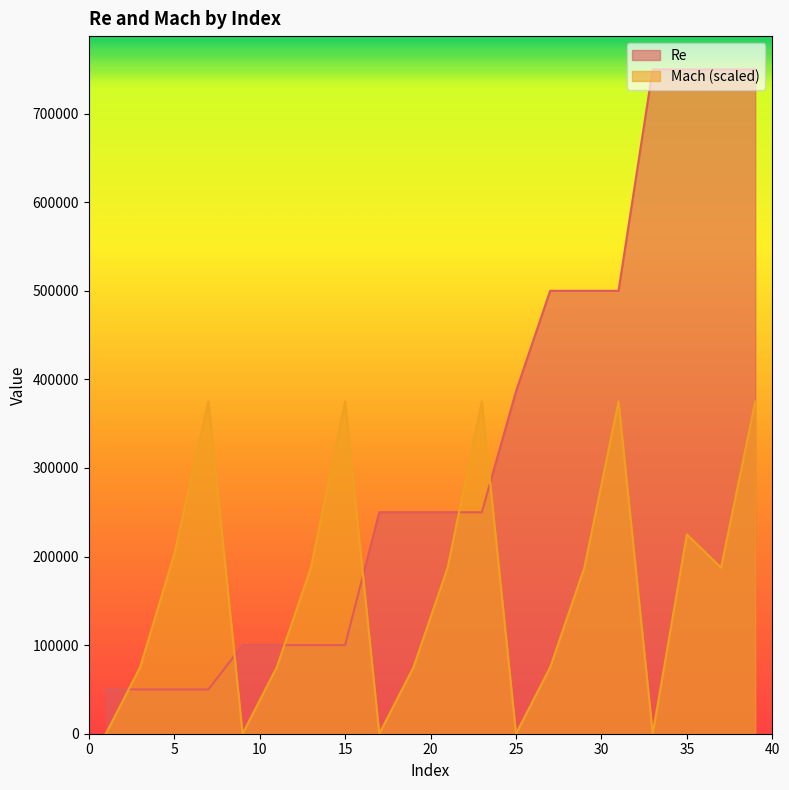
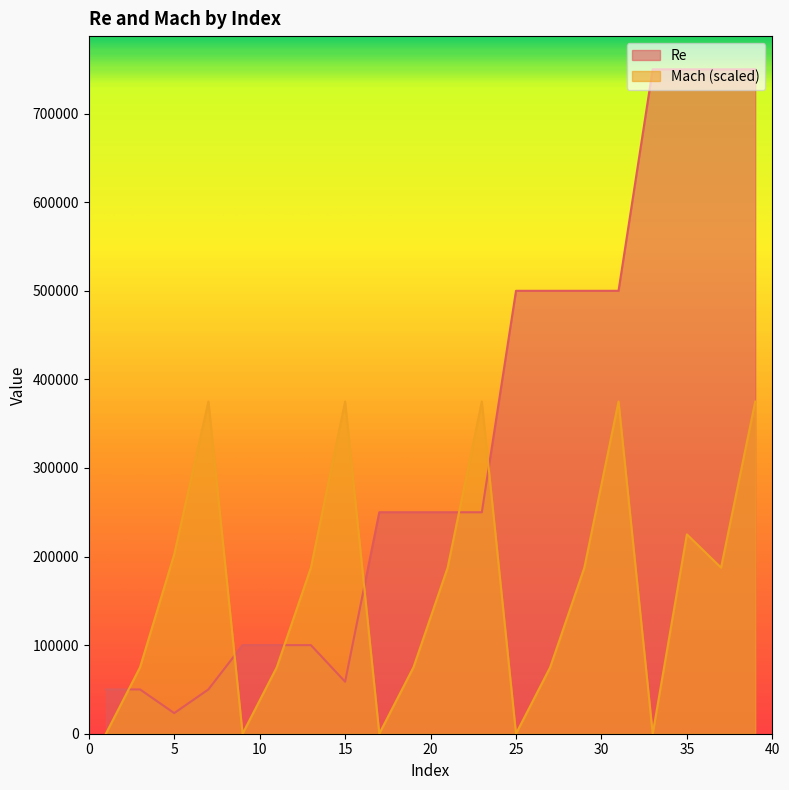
Re, 5: 50000 -> 20000
Re, 15: 100000 -> 60000
Re, 25: 390000 -> 500000
